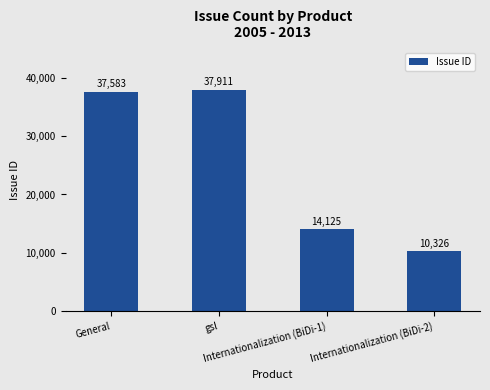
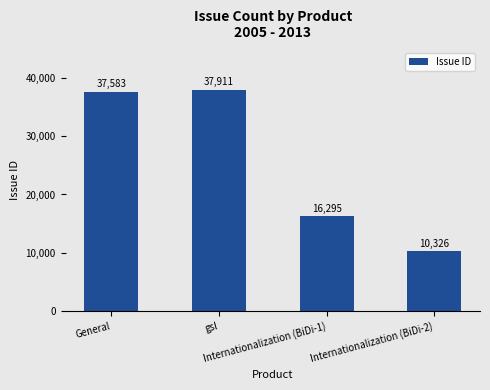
Internationalization (BiDi-1): 14,125 -> 16,295
